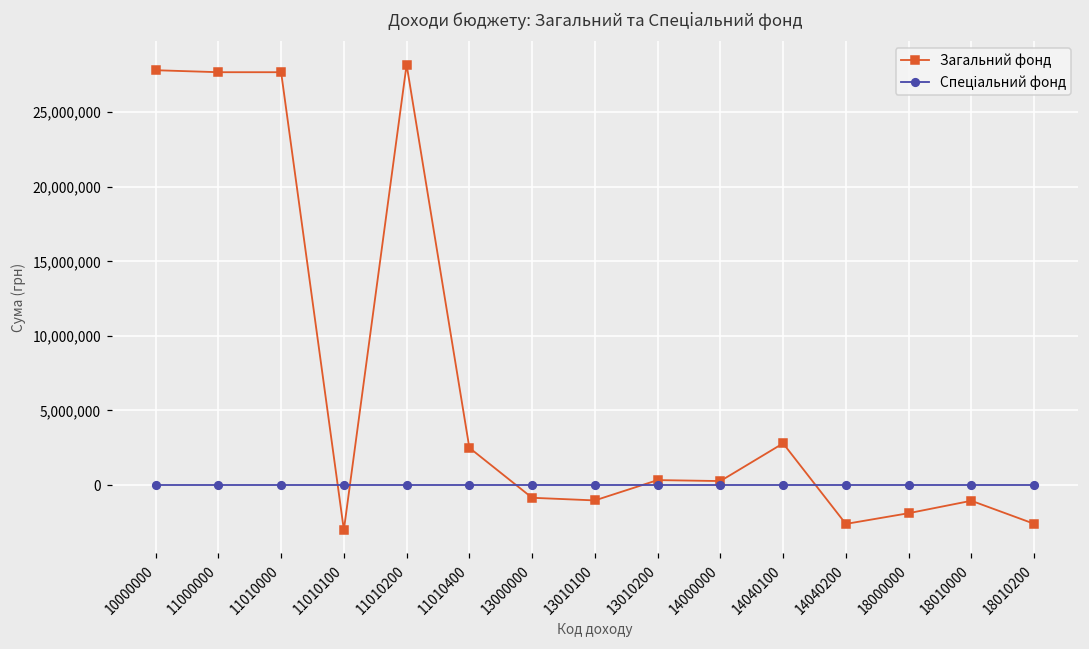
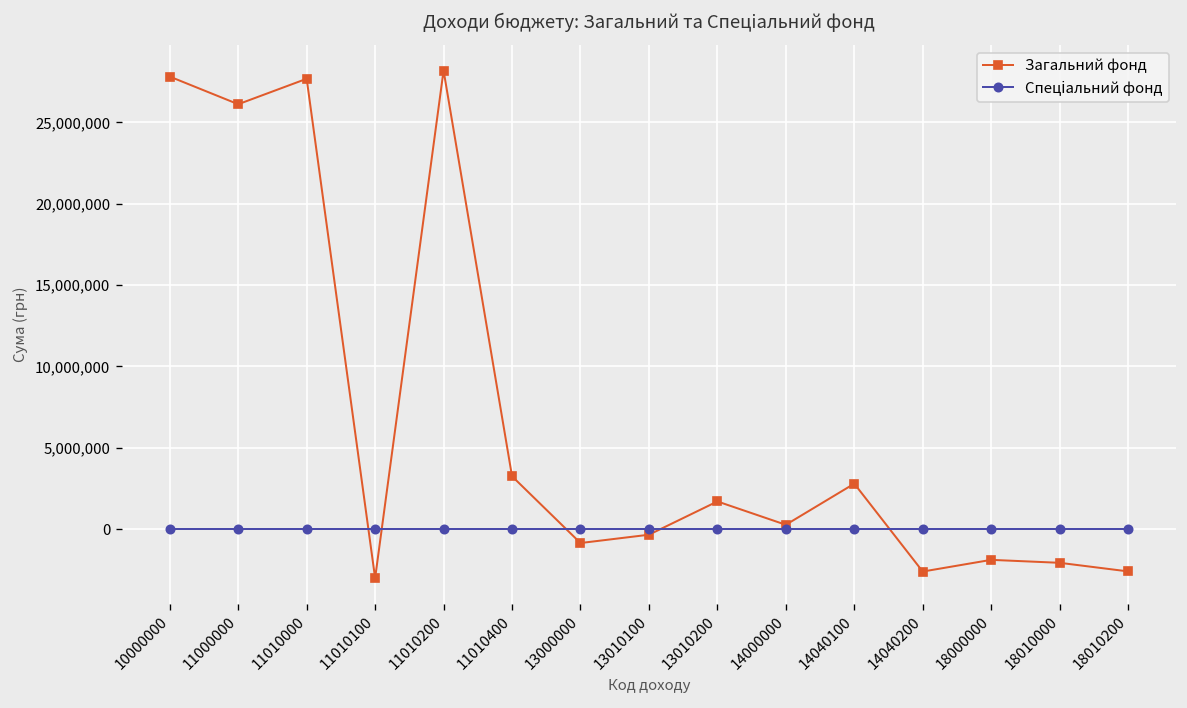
Загальний фонд, 11000000: 27,700,000 -> 26,100,000
Загальний фонд, 11010400: 2,500,000 -> 3,300,000
Загальний фонд, 13010100: -1,000,000 -> -300,000
Загальний фонд, 13010200: 300,000 -> 1,700,000
Загальний фонд, 18010000: -1,100,000 -> -2,100,000
